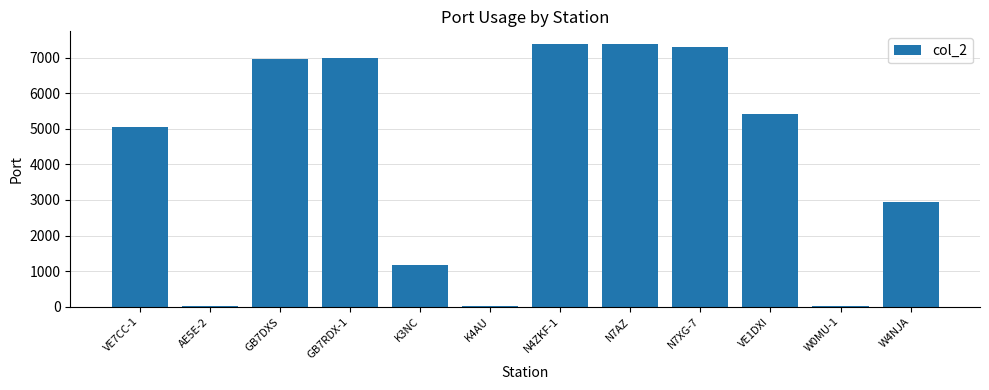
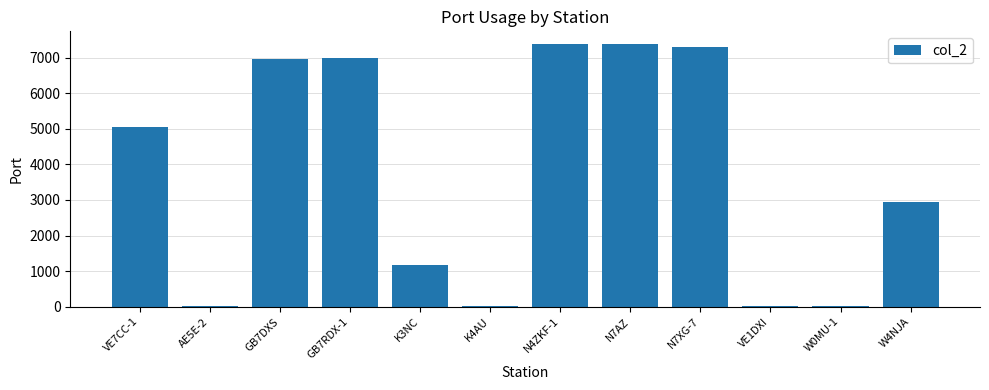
VE1DXI: 5400 -> 0
